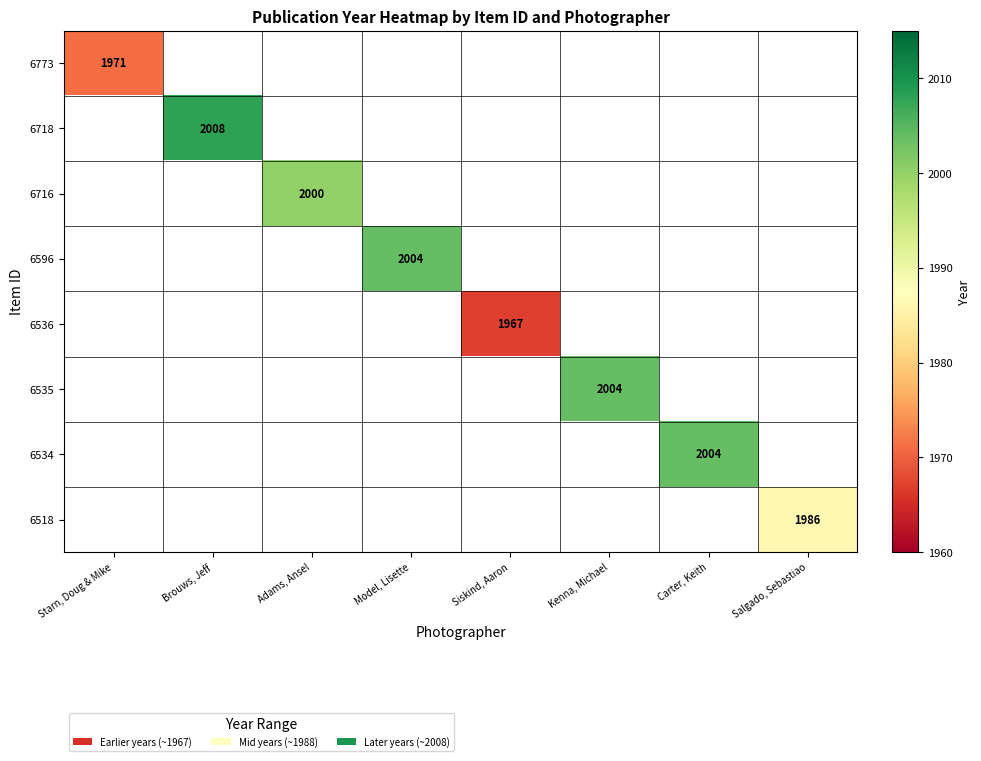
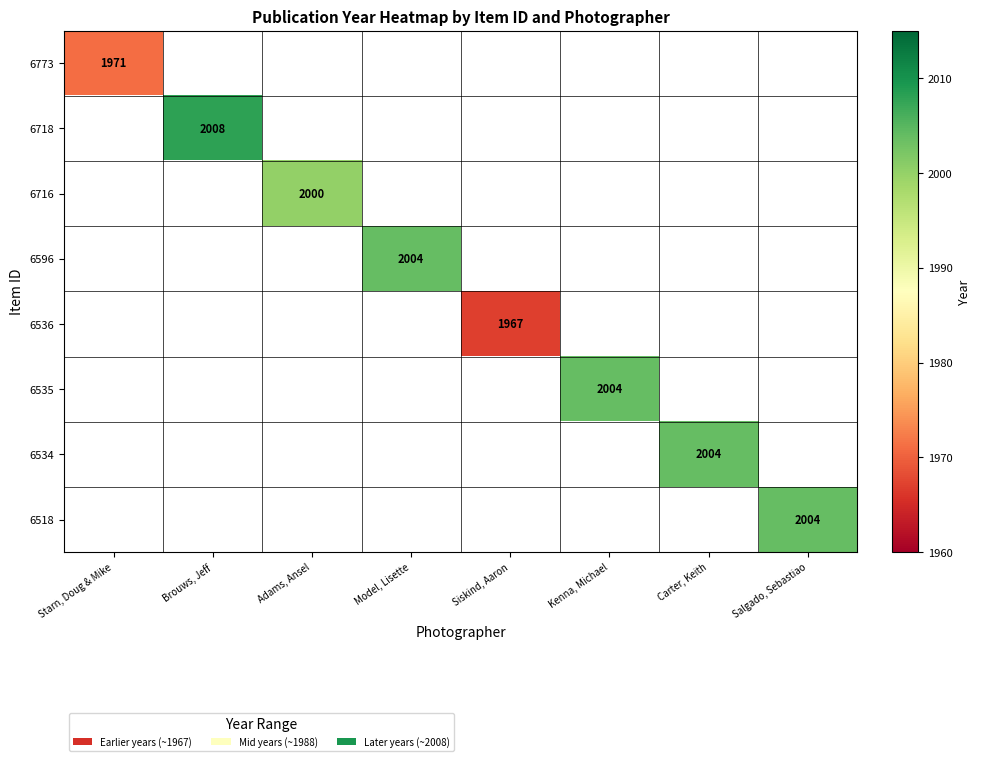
6518, Salgado, Sebastiao: 1986 -> 2004
